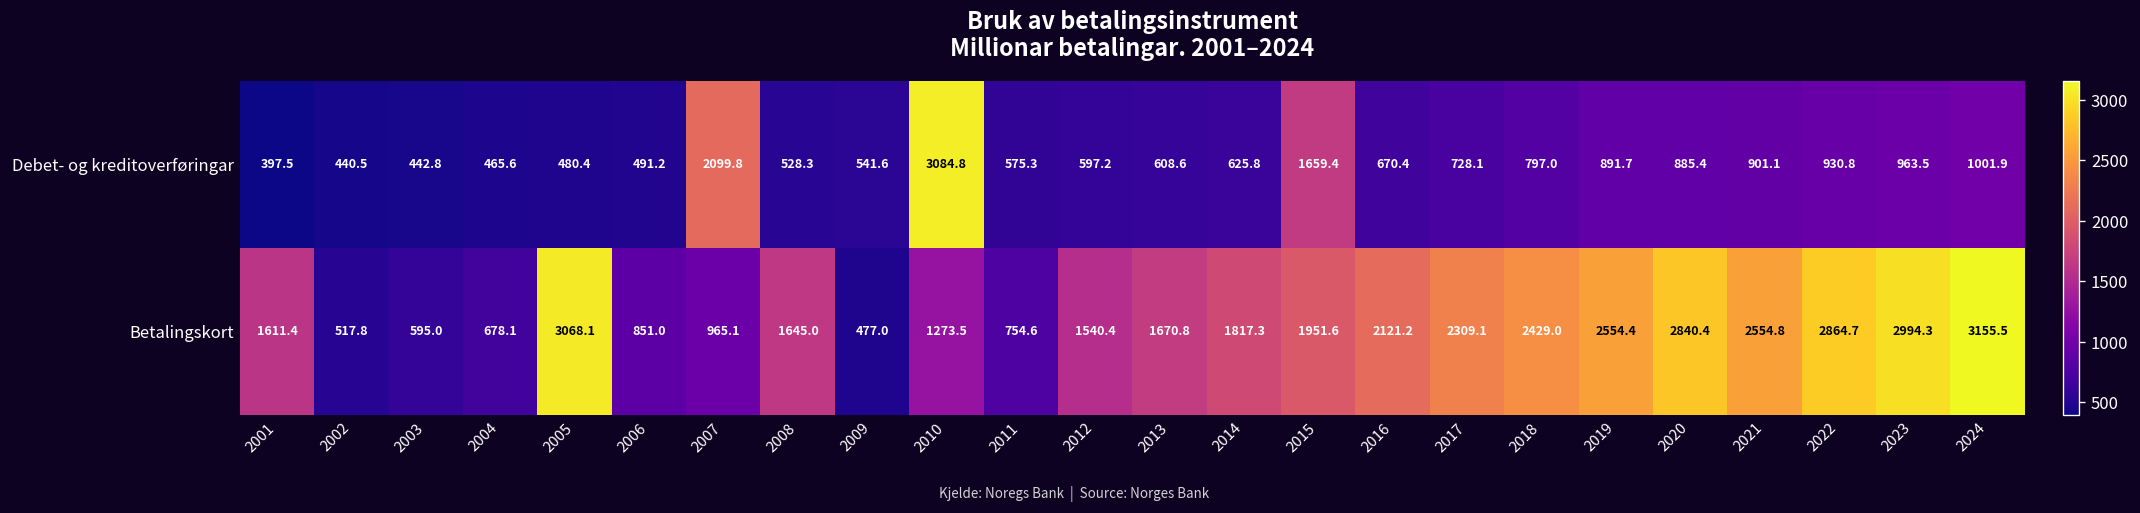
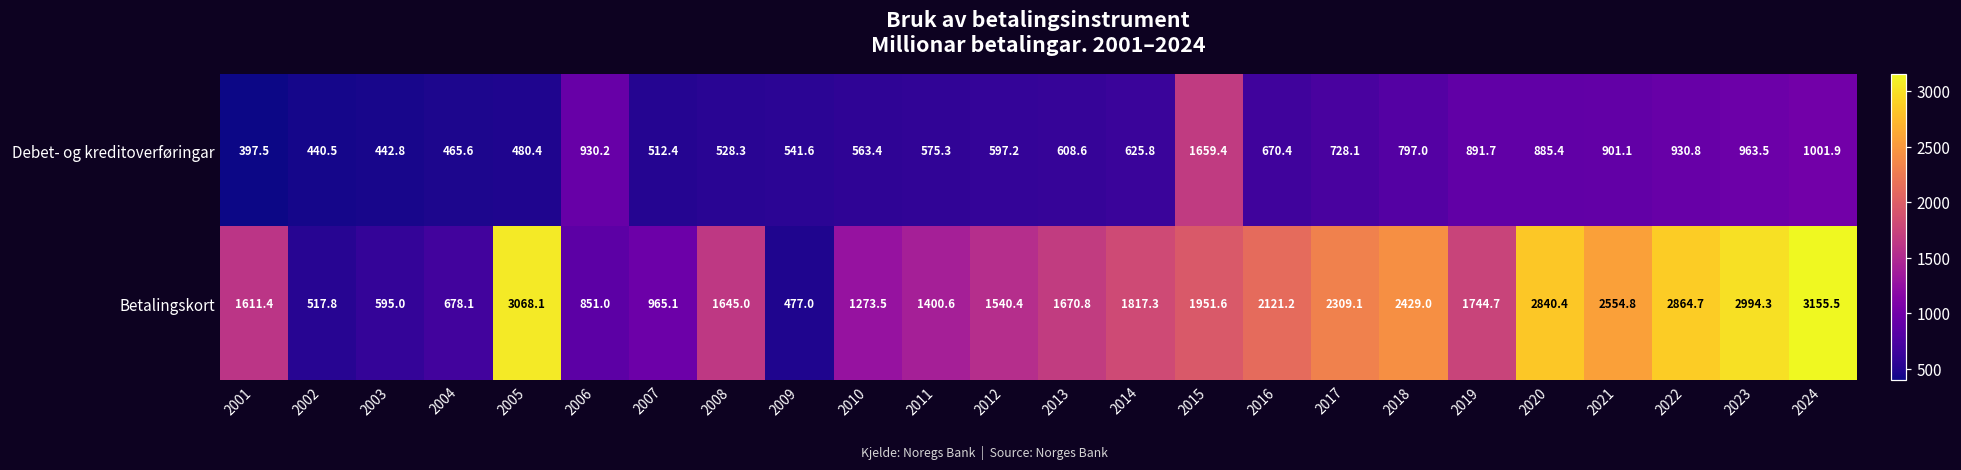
Debet- og kreditoverføringar, 2006: 491.2 -> 930.2
Debet- og kreditoverføringar, 2007: 2099.8 -> 512.4
Debet- og kreditoverføringar, 2010: 3084.8 -> 563.4
Betalingskort, 2011: 754.6 -> 1400.6
Betalingskort, 2019: 2554.4 -> 1744.7
